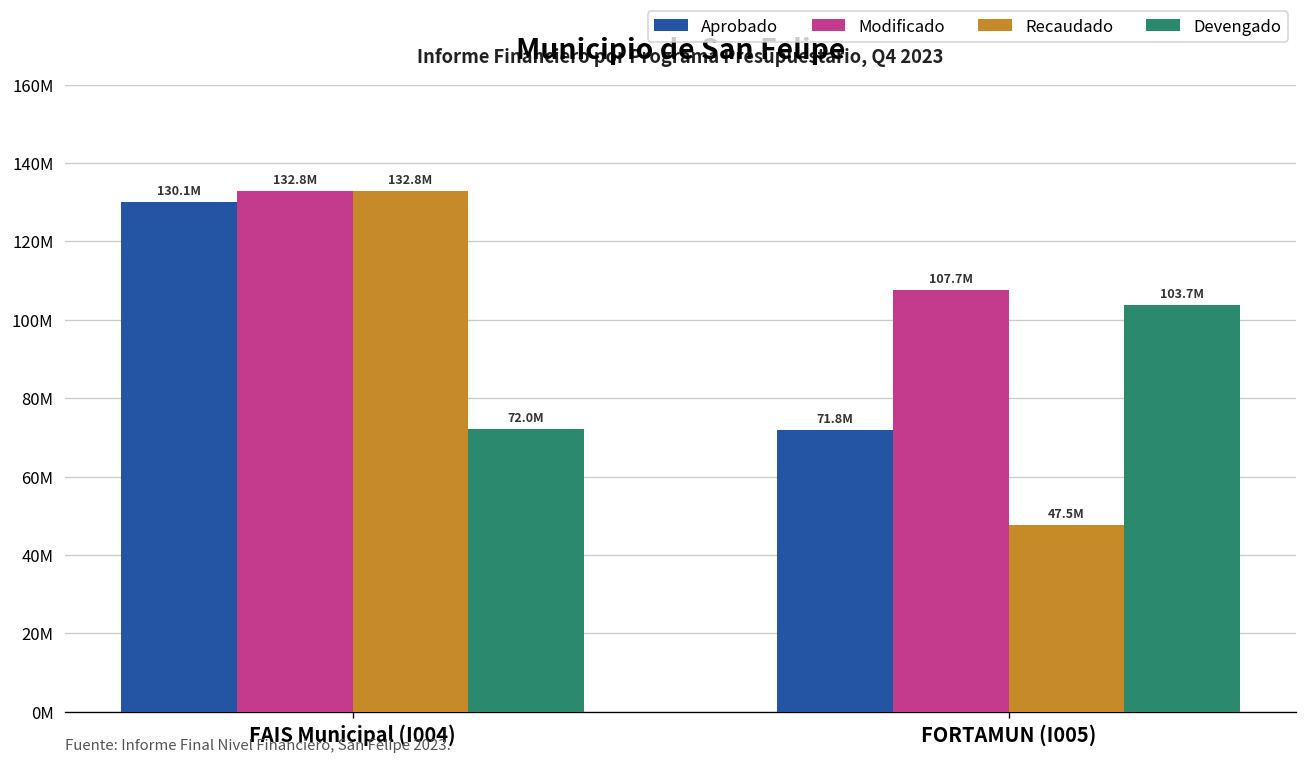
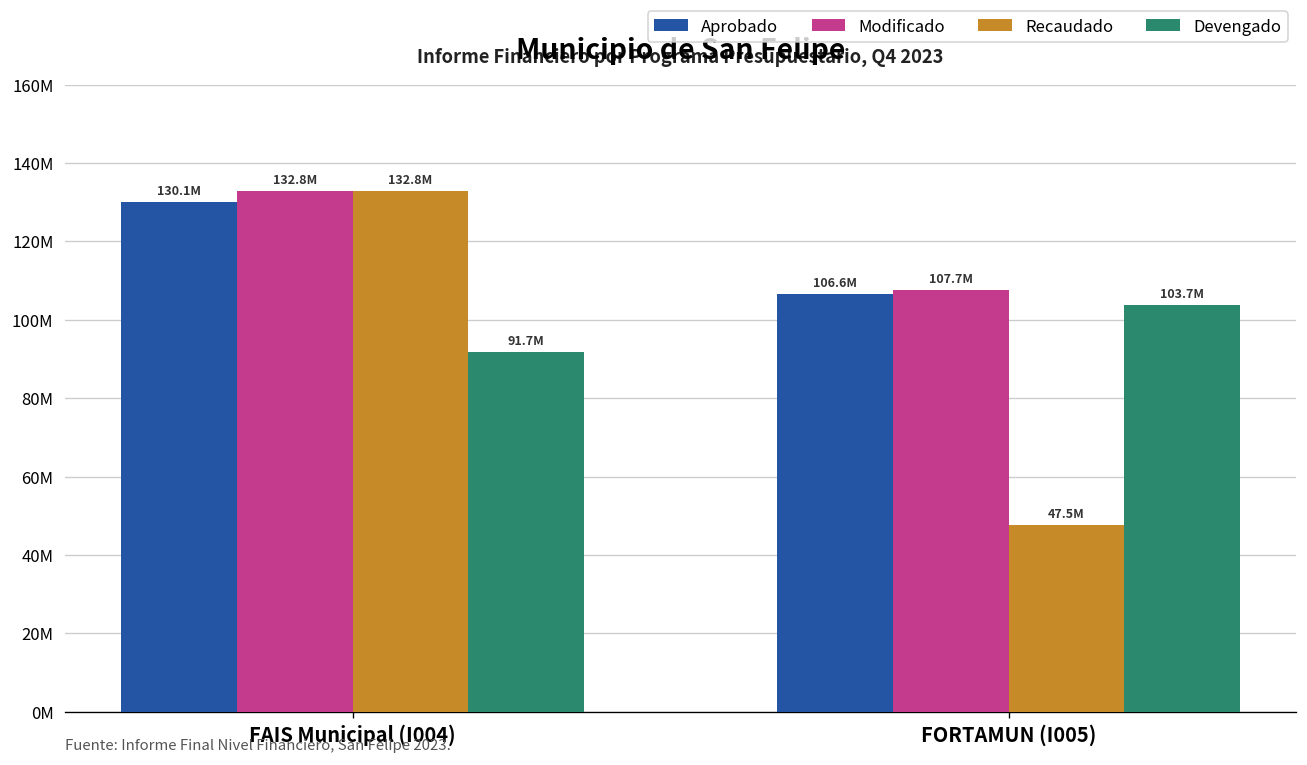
Devengado, FAIS Municipal (I004): 72.0M -> 91.7M
Aprobado, FORTAMUN (I005): 71.8M -> 106.6M
